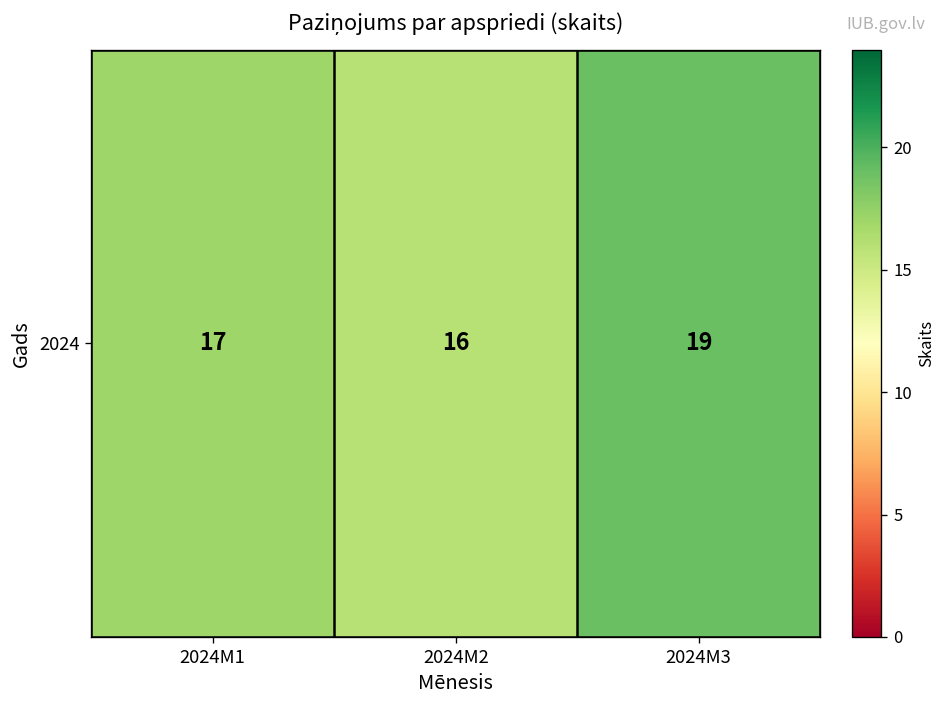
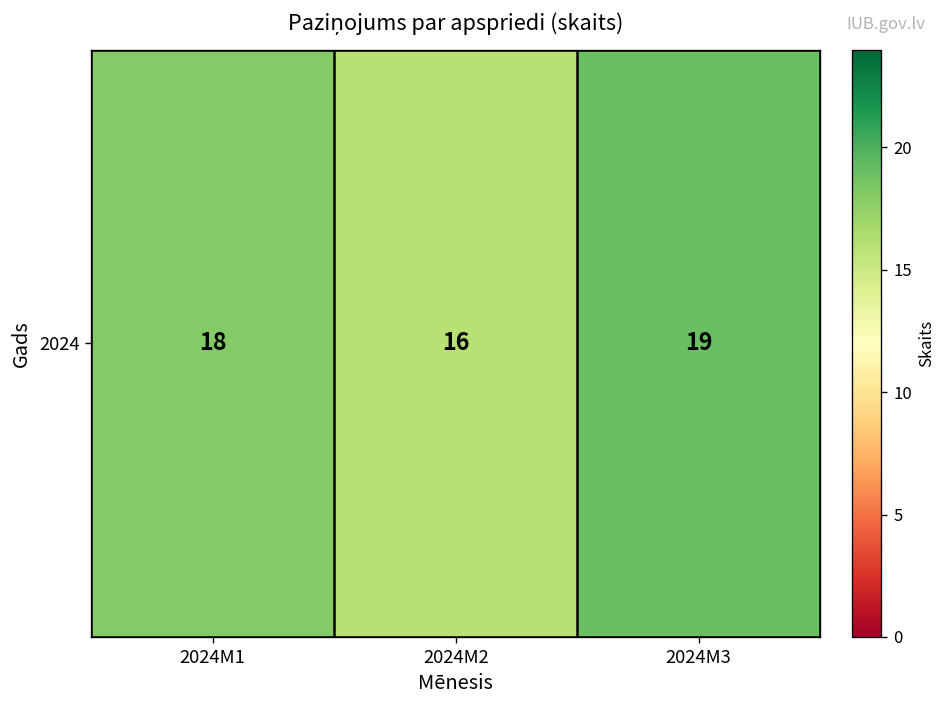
2024, 2024M1: 17 -> 18
